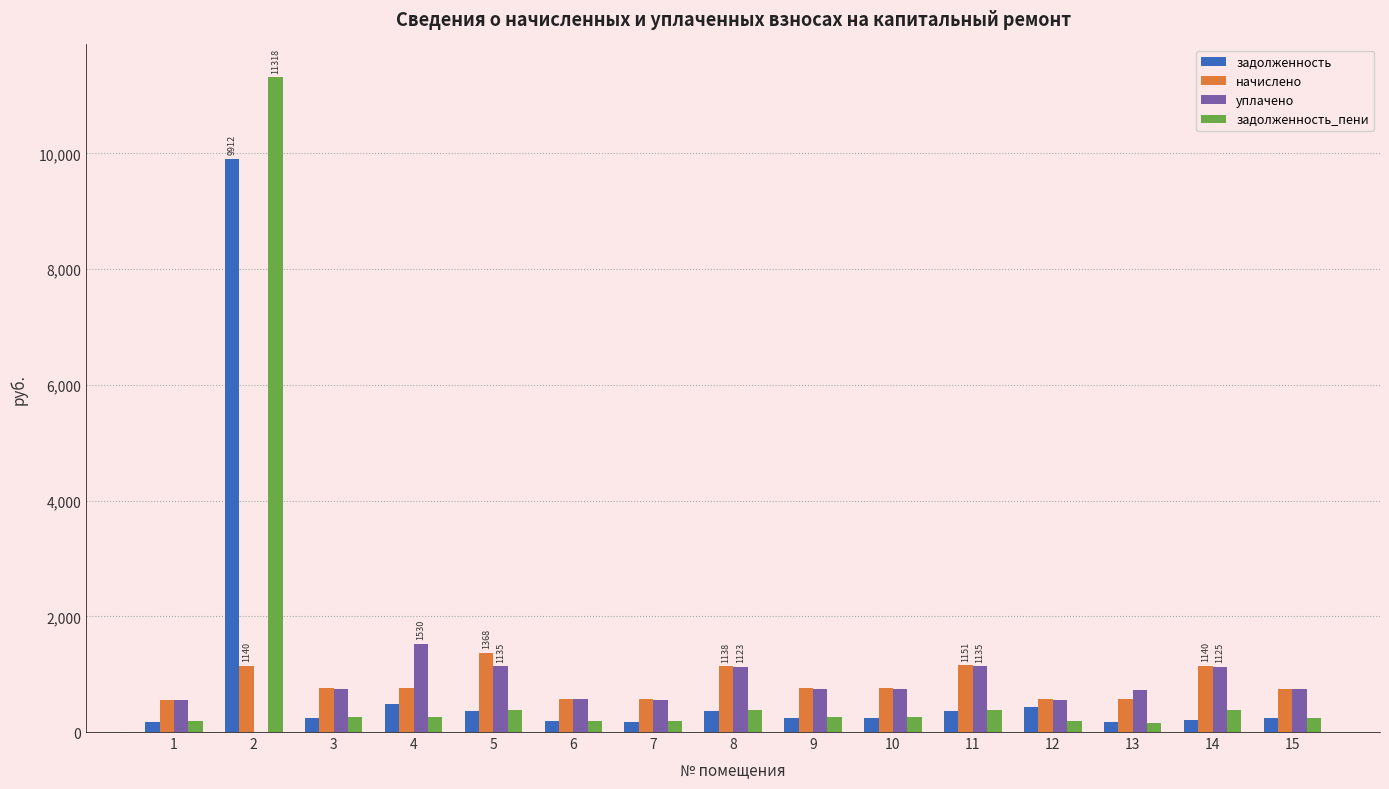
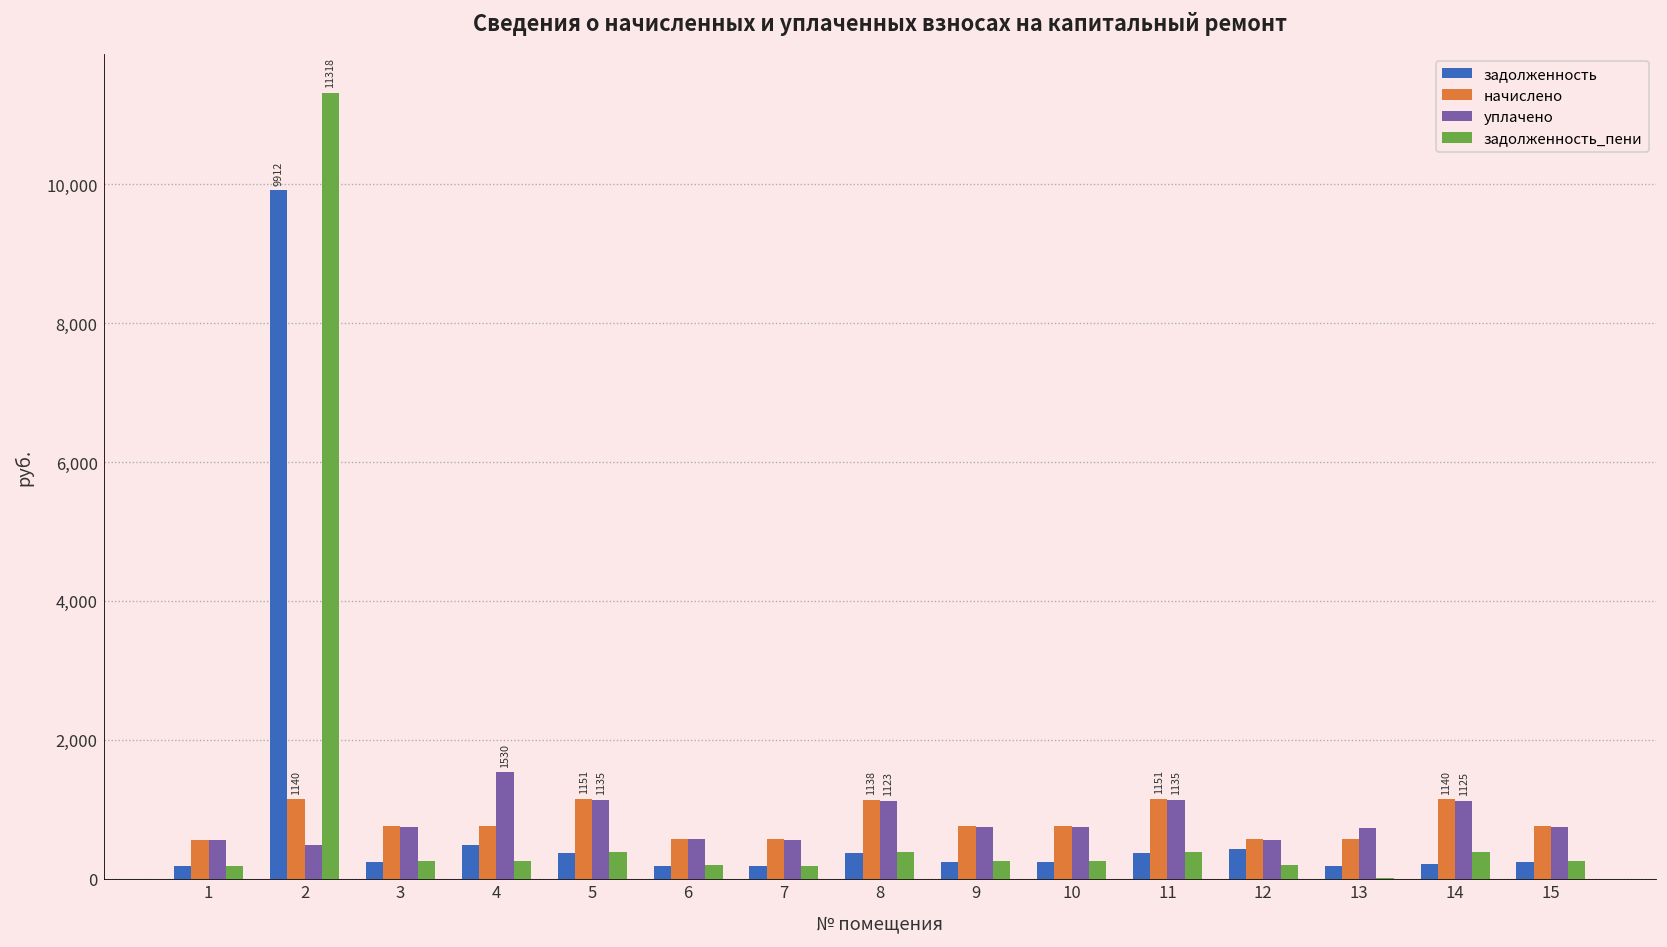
уплачено, 2: 0 -> 500
начислено, 5: 1368 -> 1151
задолженность_пени, 13: 200 -> 0
